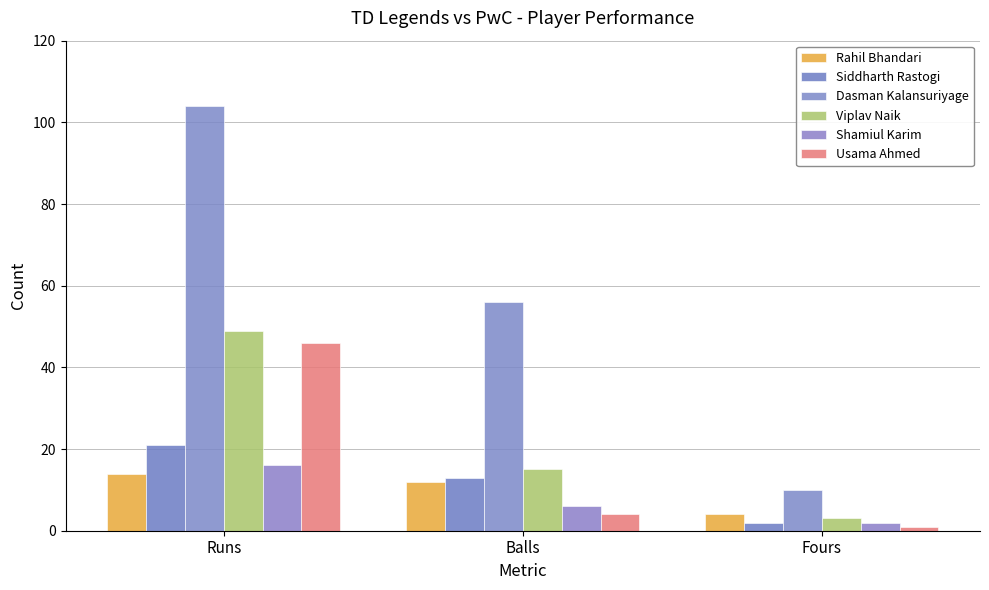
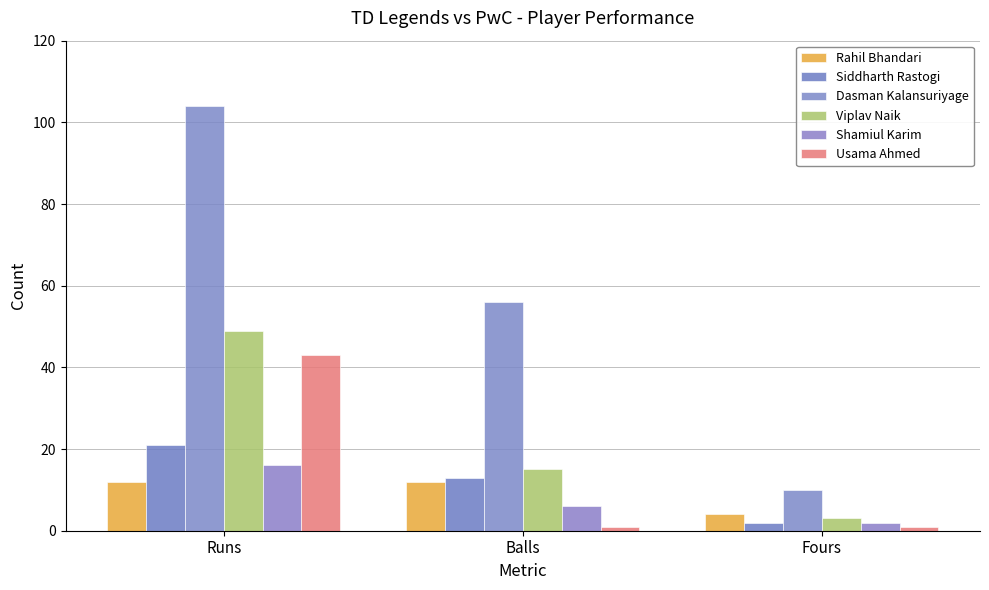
Rahil Bhandari, Runs: 14 -> 12
Usama Ahmed, Runs: 46 -> 43
Usama Ahmed, Balls: 4 -> 1
